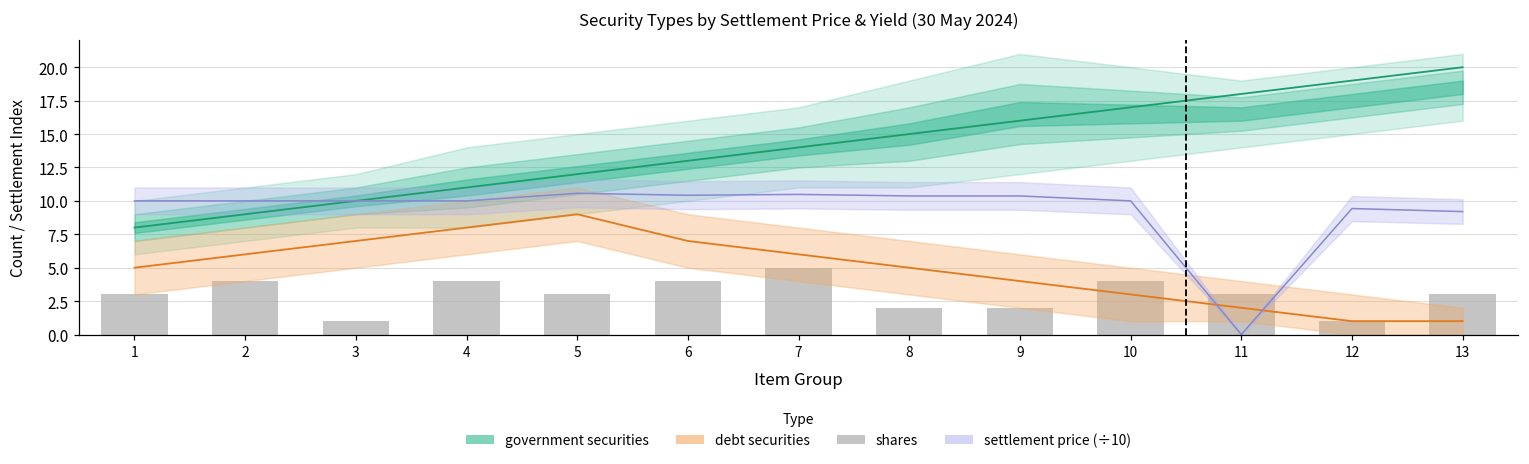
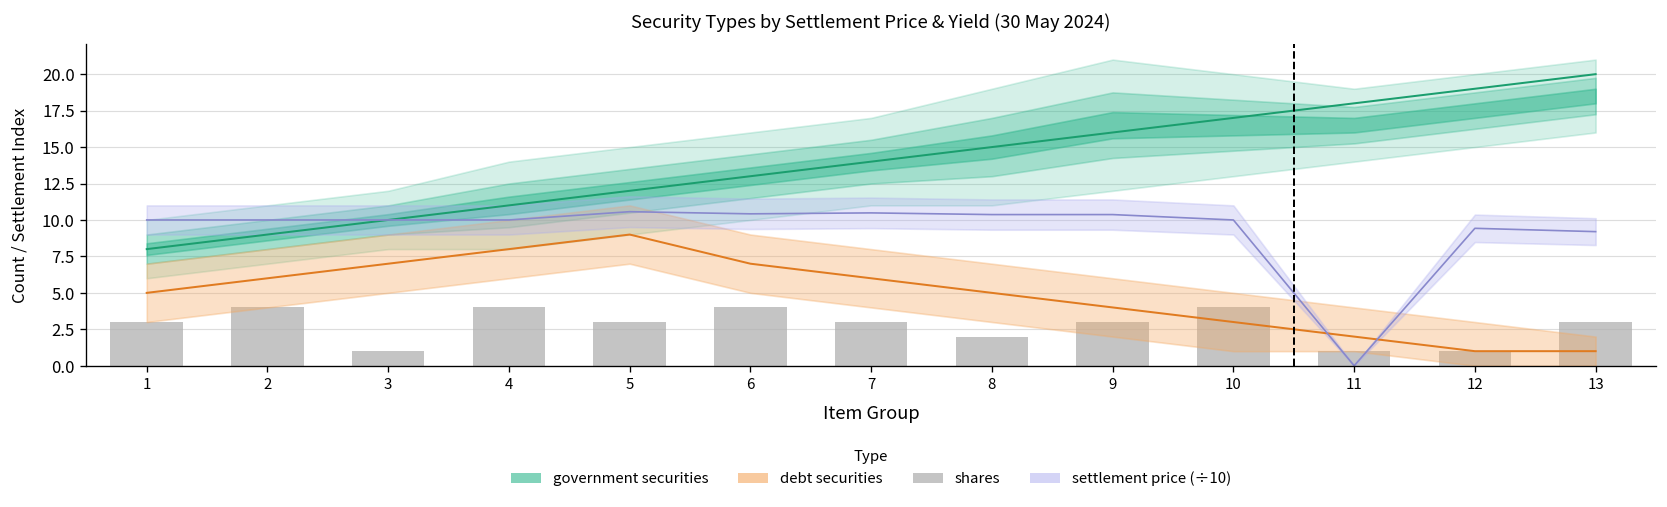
shares, 7: 5 -> 3
shares, 9: 2 -> 3
shares, 11: 3 -> 1
